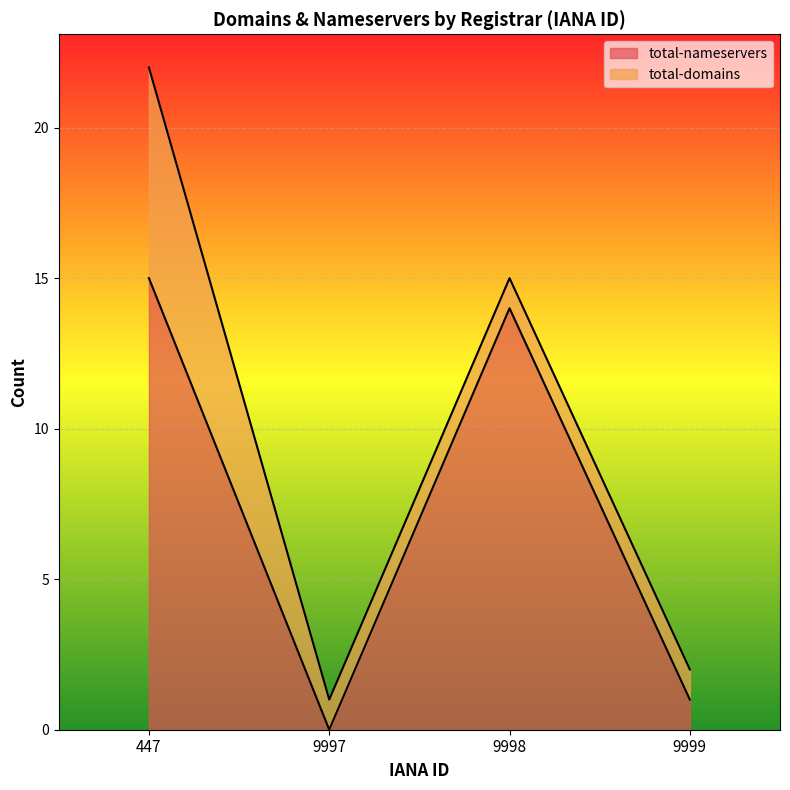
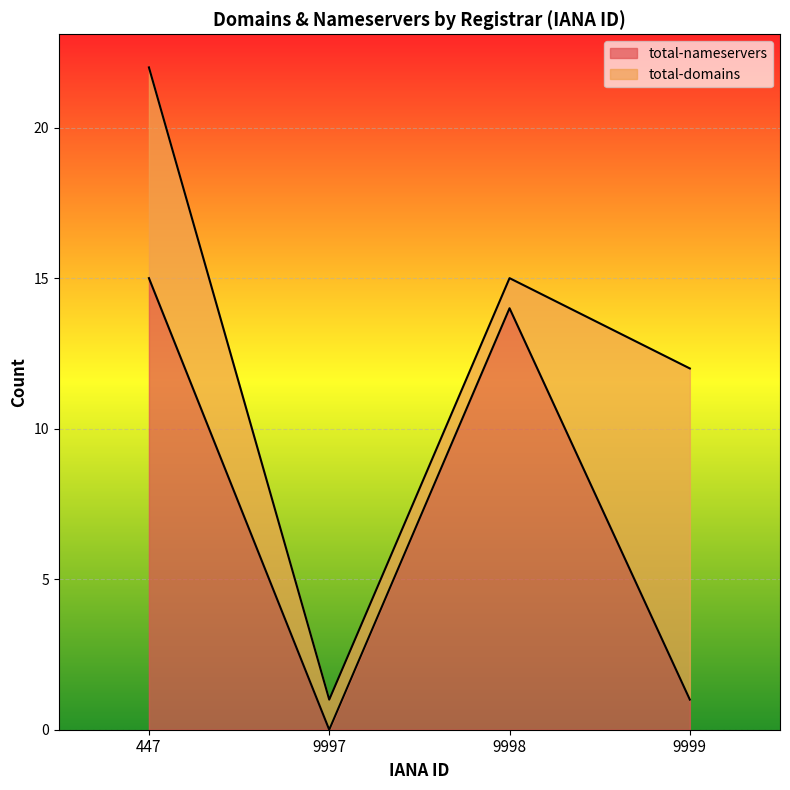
total-domains, 9999: 1 -> 11
